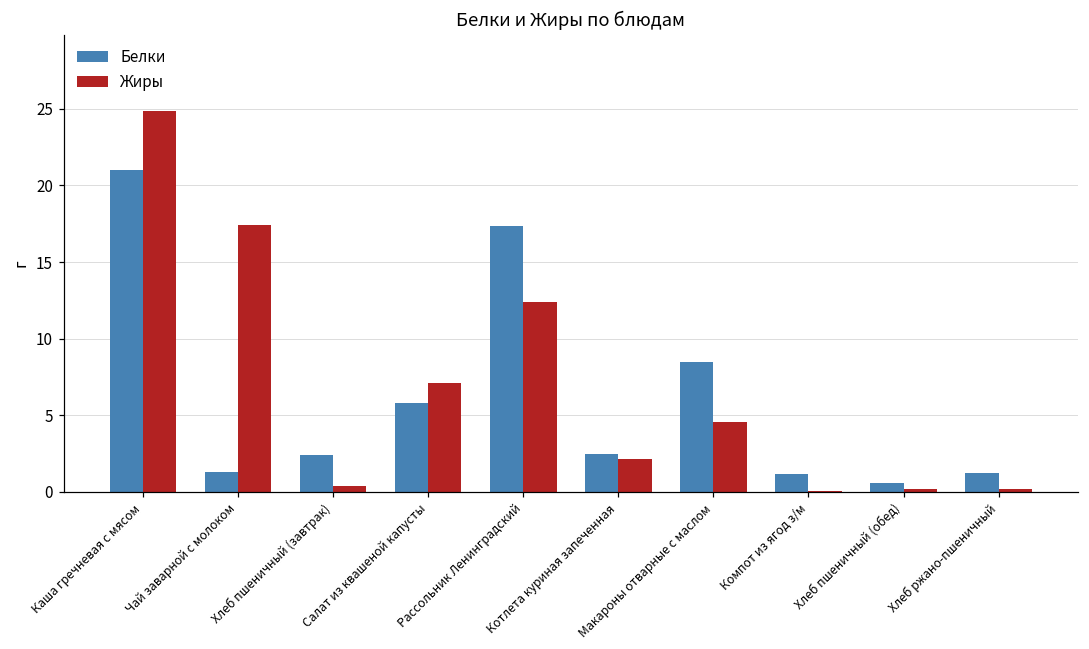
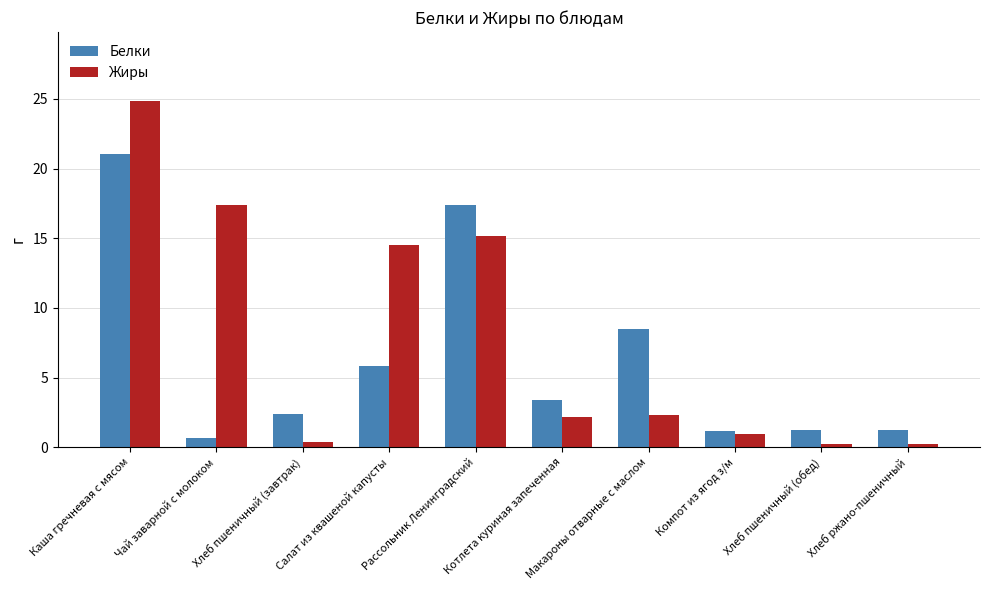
Белки, Чай заварной с молоком: 1.3 -> 0.6
Жиры, Салат из квашеной капусты: 7.1 -> 14.5
Жиры, Рассольник Ленинградский: 12.4 -> 15.2
Белки, Котлета куриная запеченная: 2.5 -> 3.4
Жиры, Макароны отварные с маслом: 4.5 -> 2.3
Жиры, Компот из ягод з/м: 0.1 -> 1.0
Белки, Хлеб пшеничный (обед): 0.6 -> 1.2
